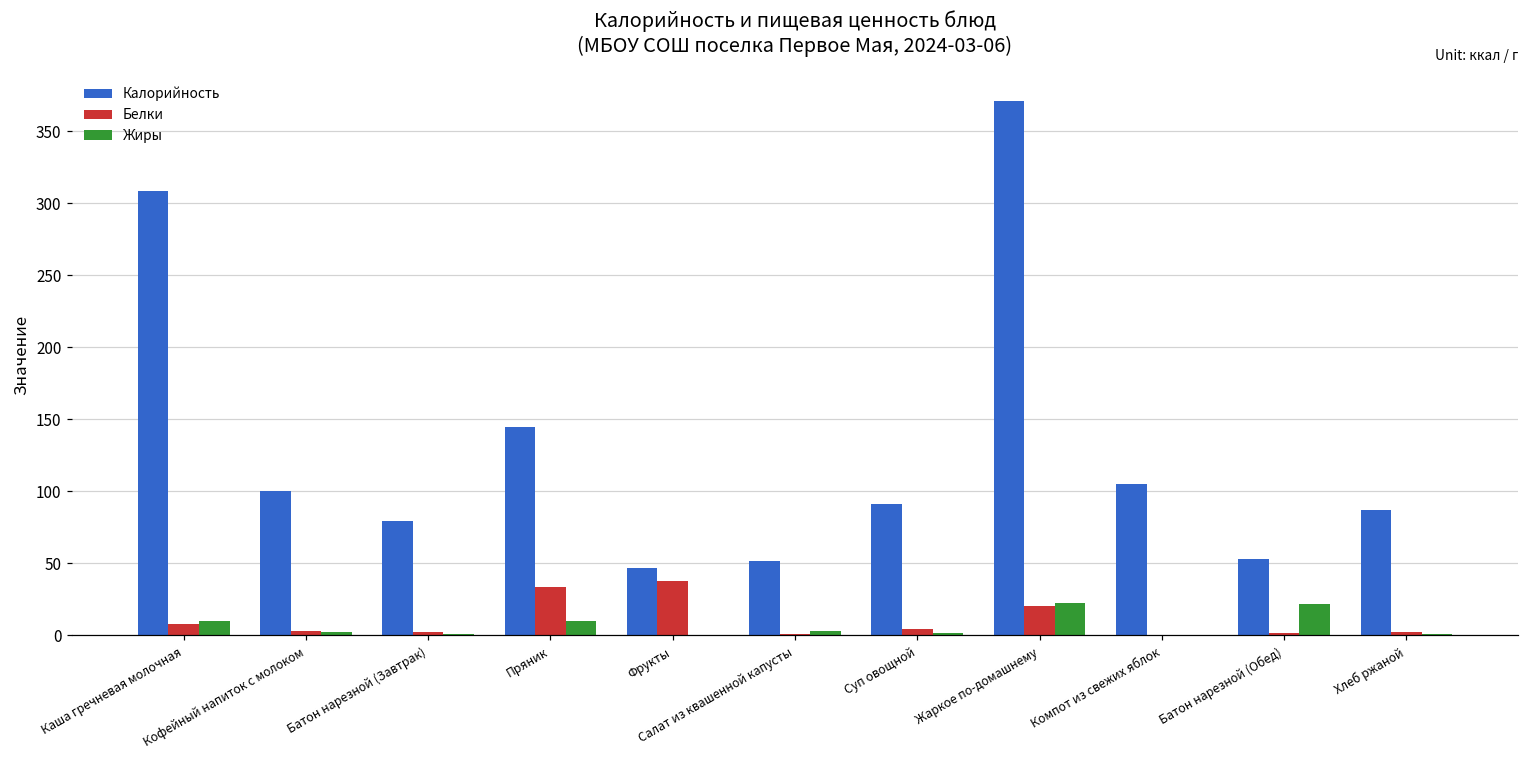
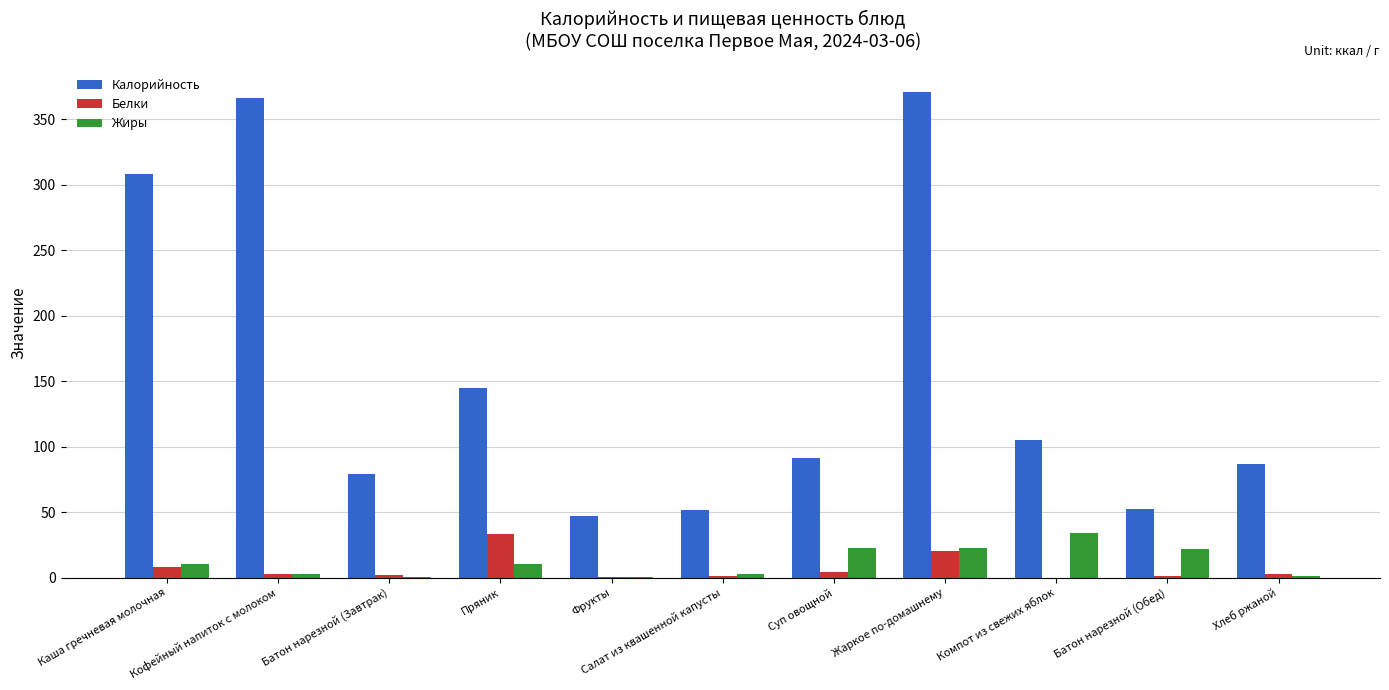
Калорийность, Кофейный напиток с молоком: 101 -> 366
Белки, Фрукты: 38 -> 0
Жиры, Суп овощной: 2 -> 23
Жиры, Компот из свежих яблок: 0 -> 34
